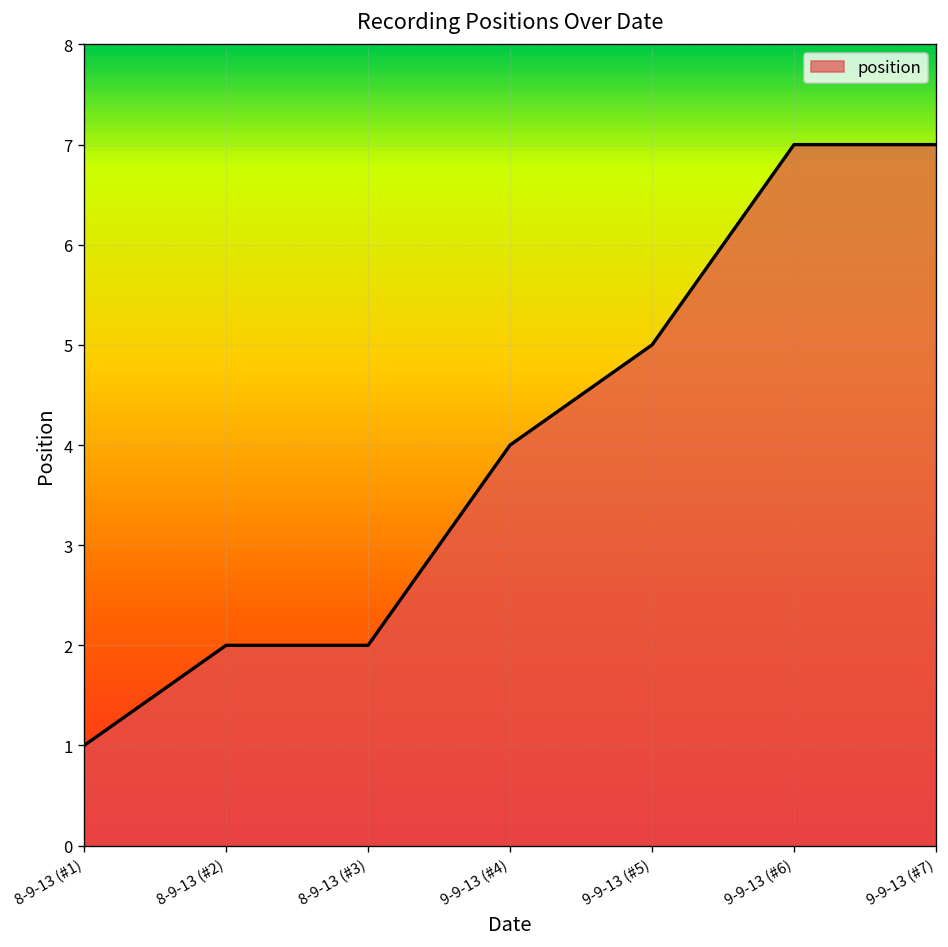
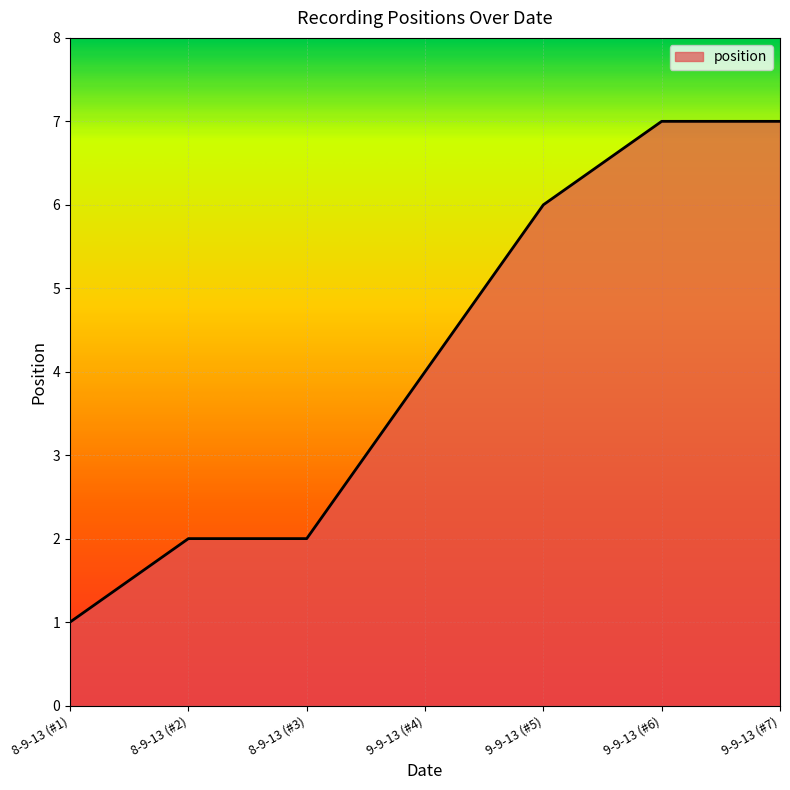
9-9-13 (#5): 5 -> 6
